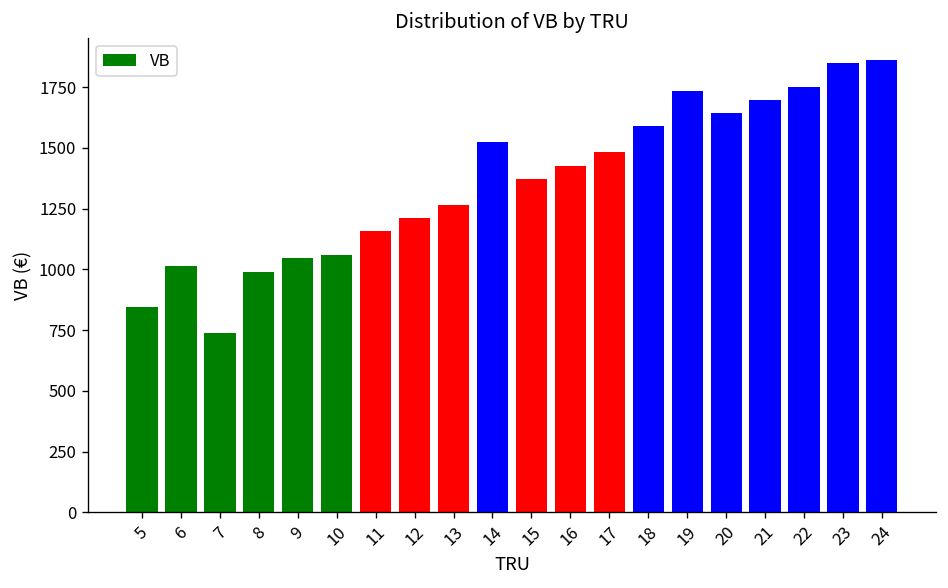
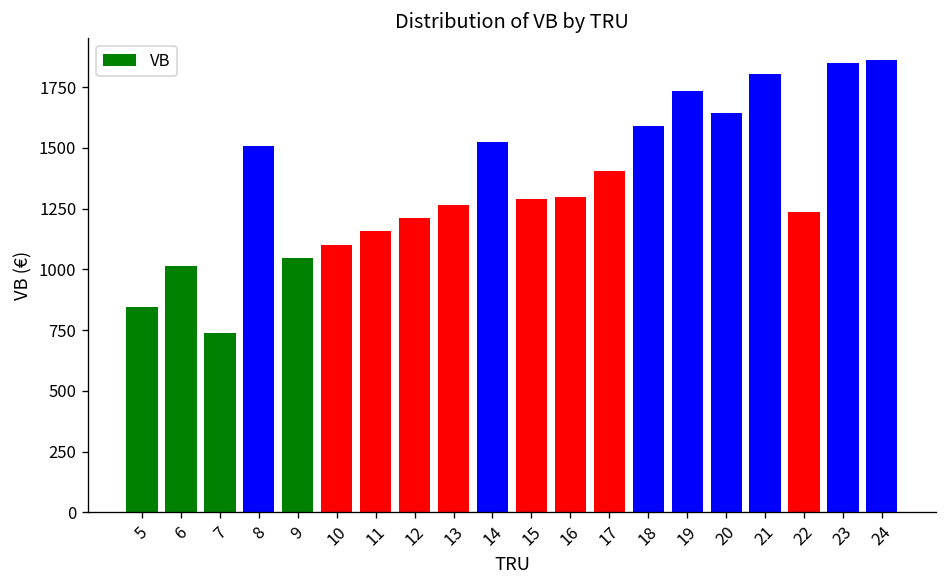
8: 990 -> 1510
10: 1060 -> 1100
15: 1370 -> 1290
16: 1430 -> 1300
17: 1480 -> 1410
21: 1700 -> 1800
22: 1750 -> 1240
